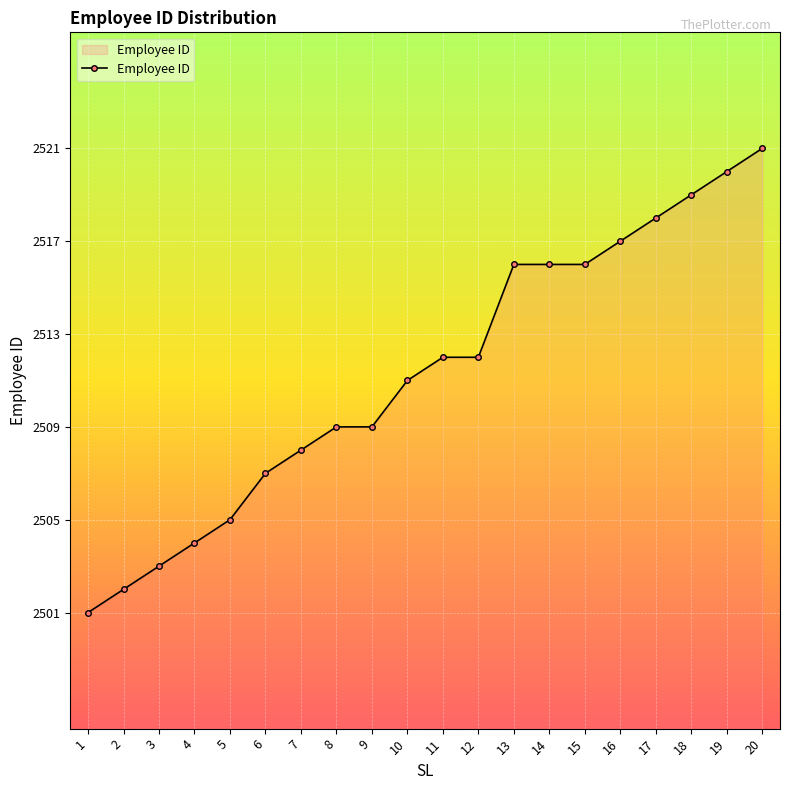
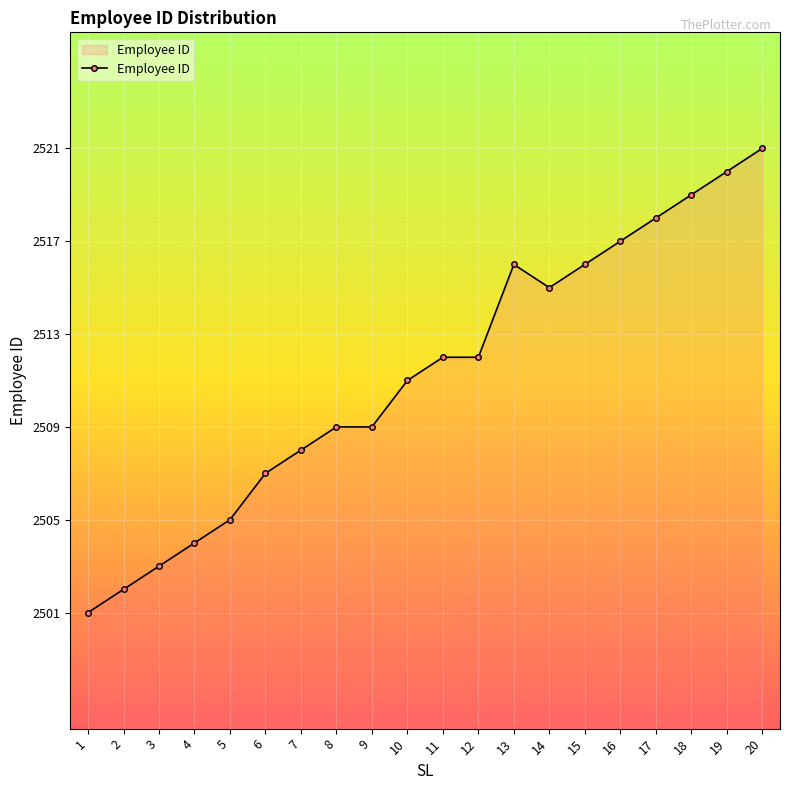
14: 2516 -> 2515
